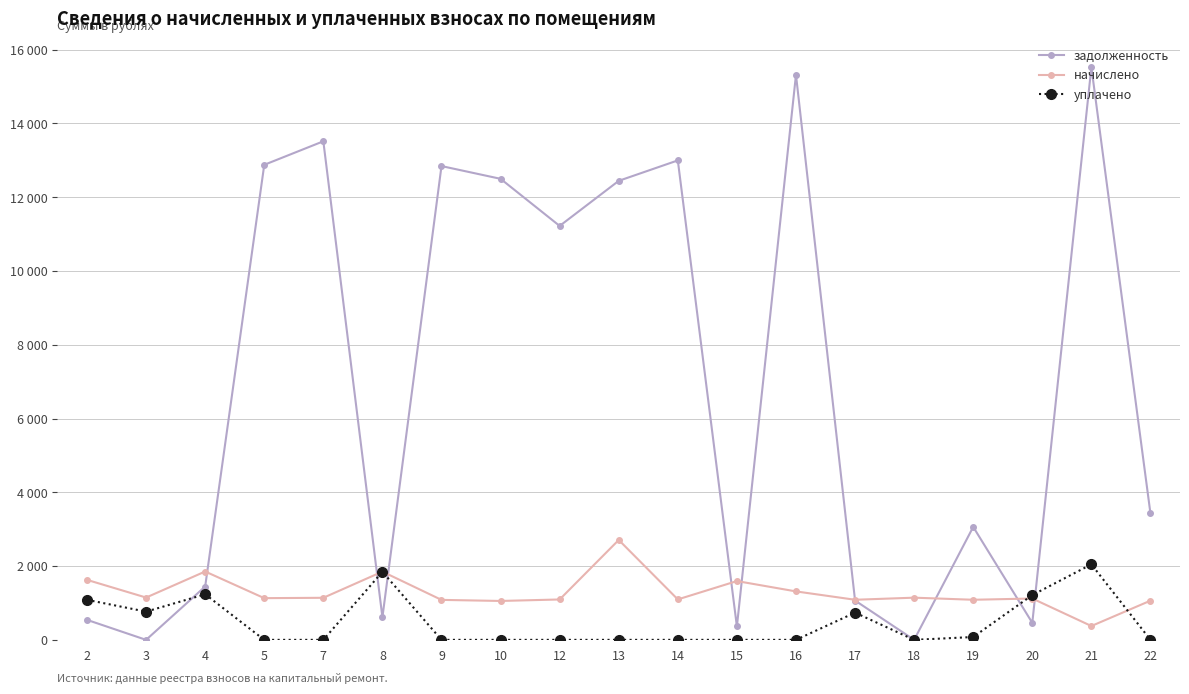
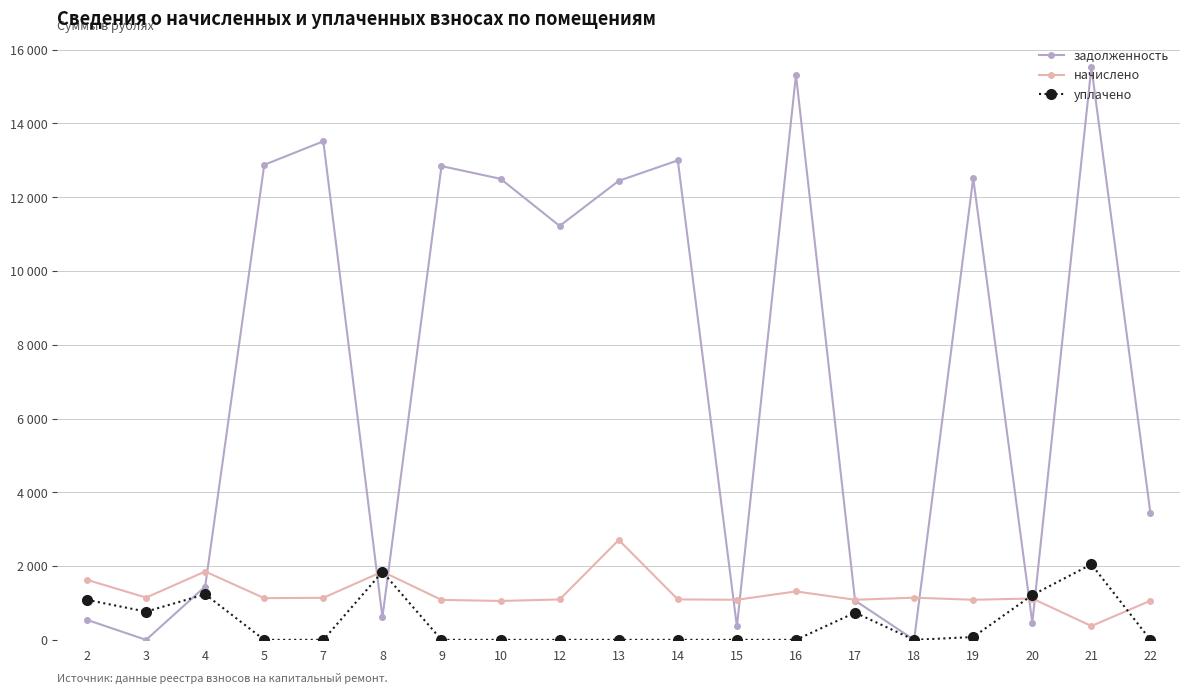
начислено, 15: 1600 -> 1100
задолженность, 19: 3100 -> 12500
